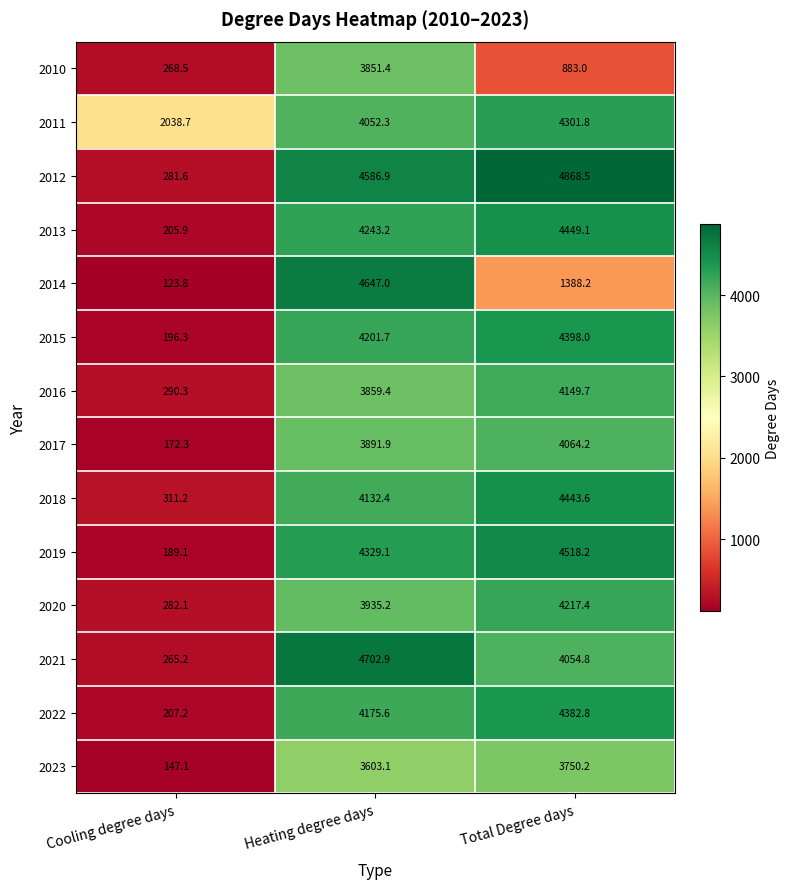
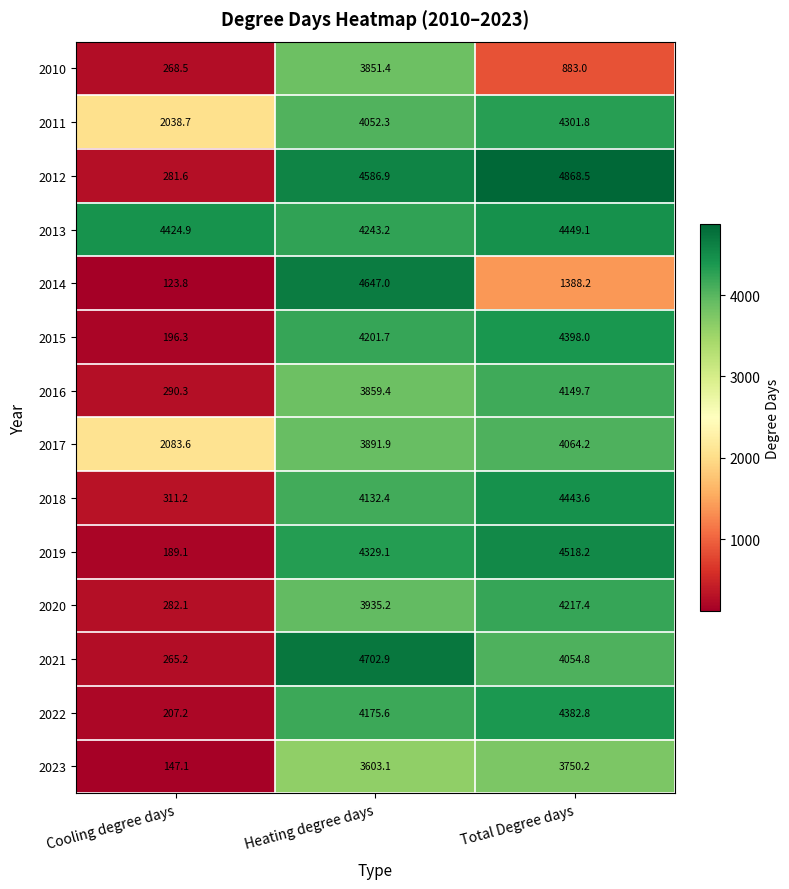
2013, Cooling degree days: 205.9 -> 4424.9
2017, Cooling degree days: 172.3 -> 2083.6
